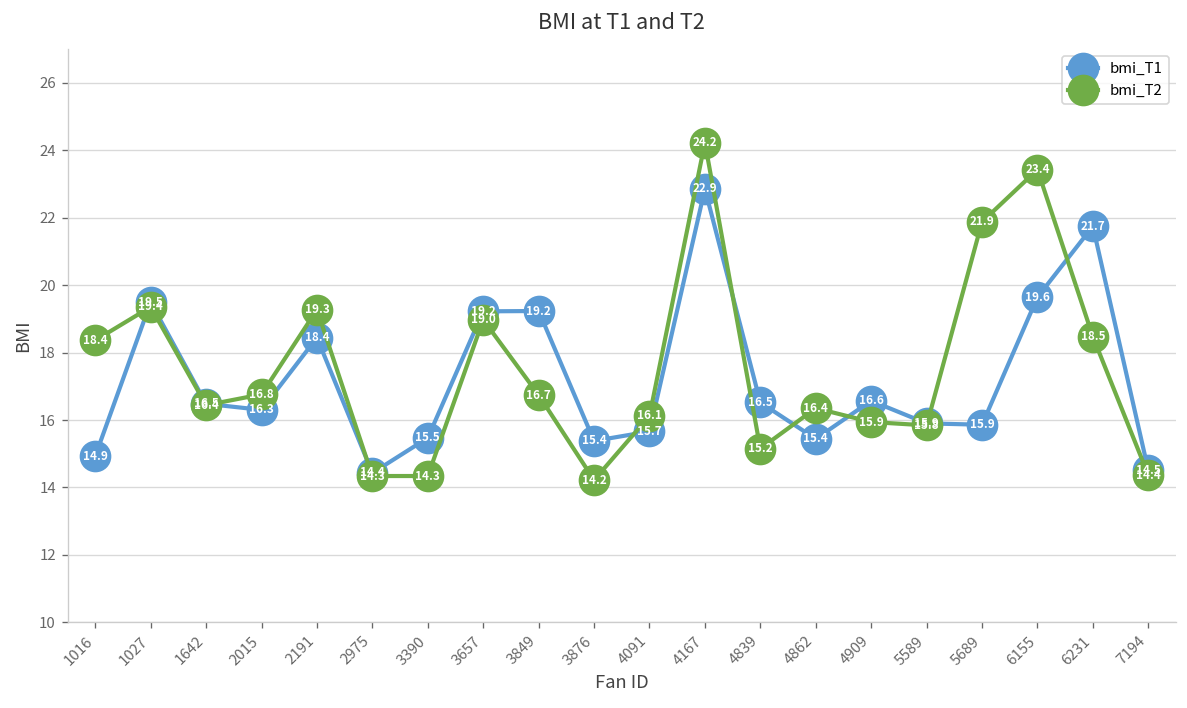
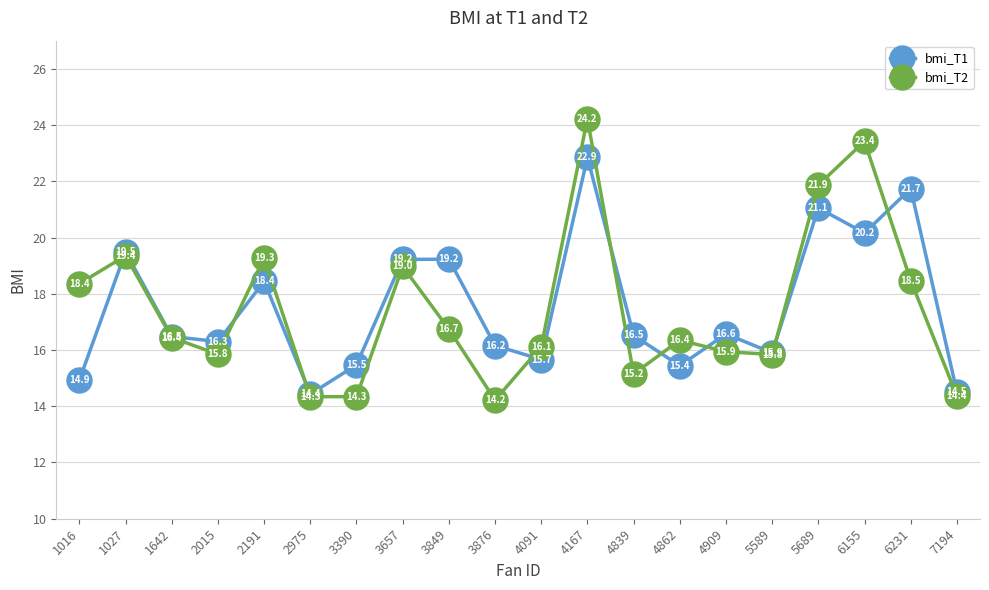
bmi_T2, 2015: 16.8 -> 15.8
bmi_T1, 3876: 15.4 -> 16.2
bmi_T1, 5689: 15.9 -> 21.1
bmi_T1, 6155: 19.6 -> 20.2
